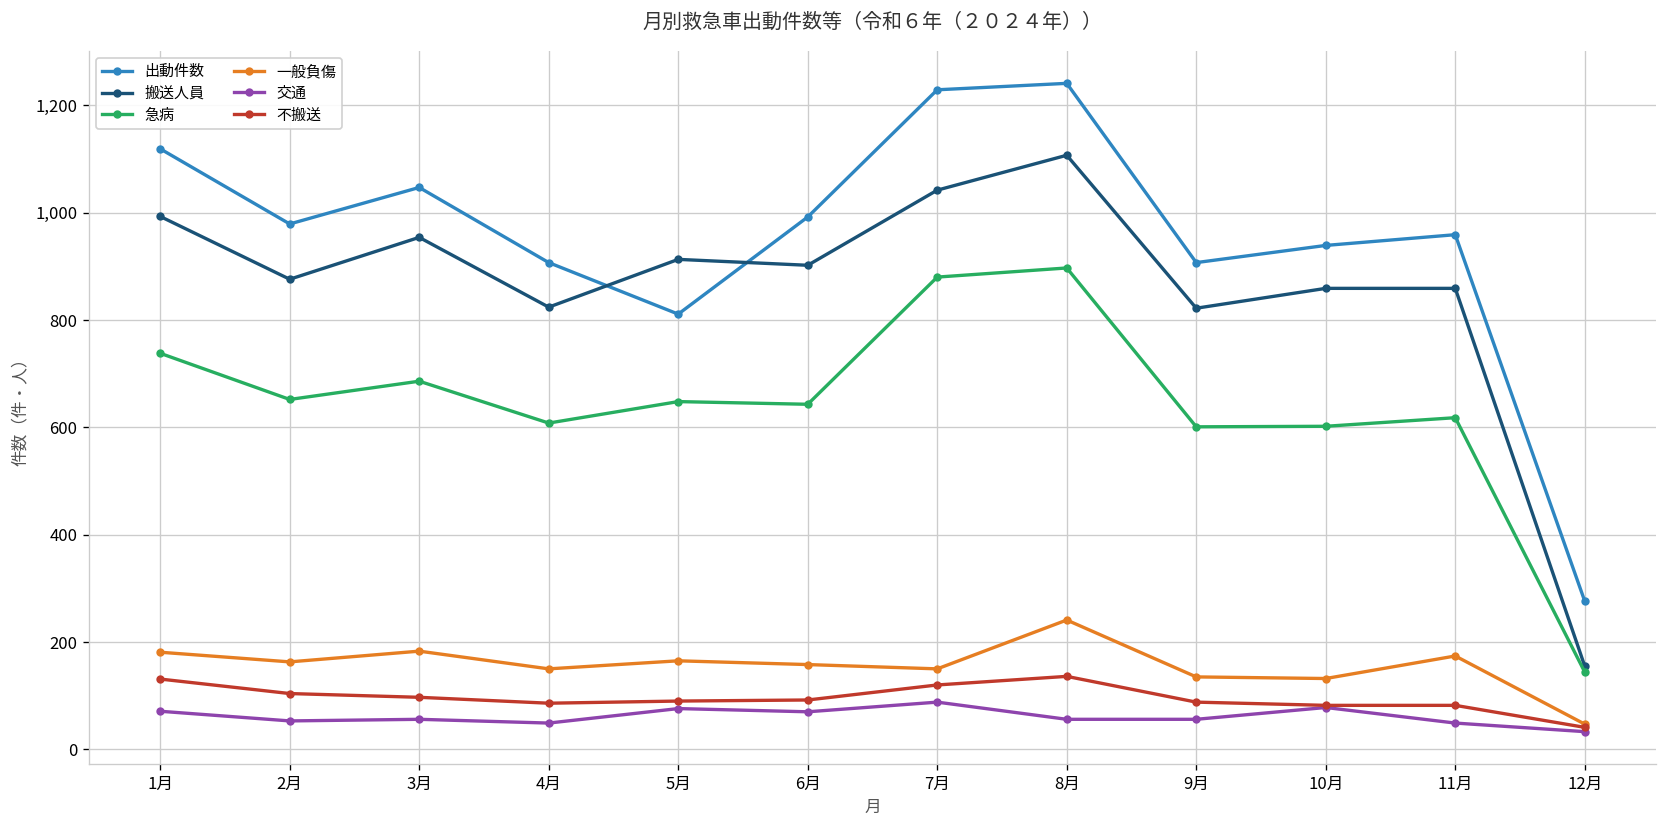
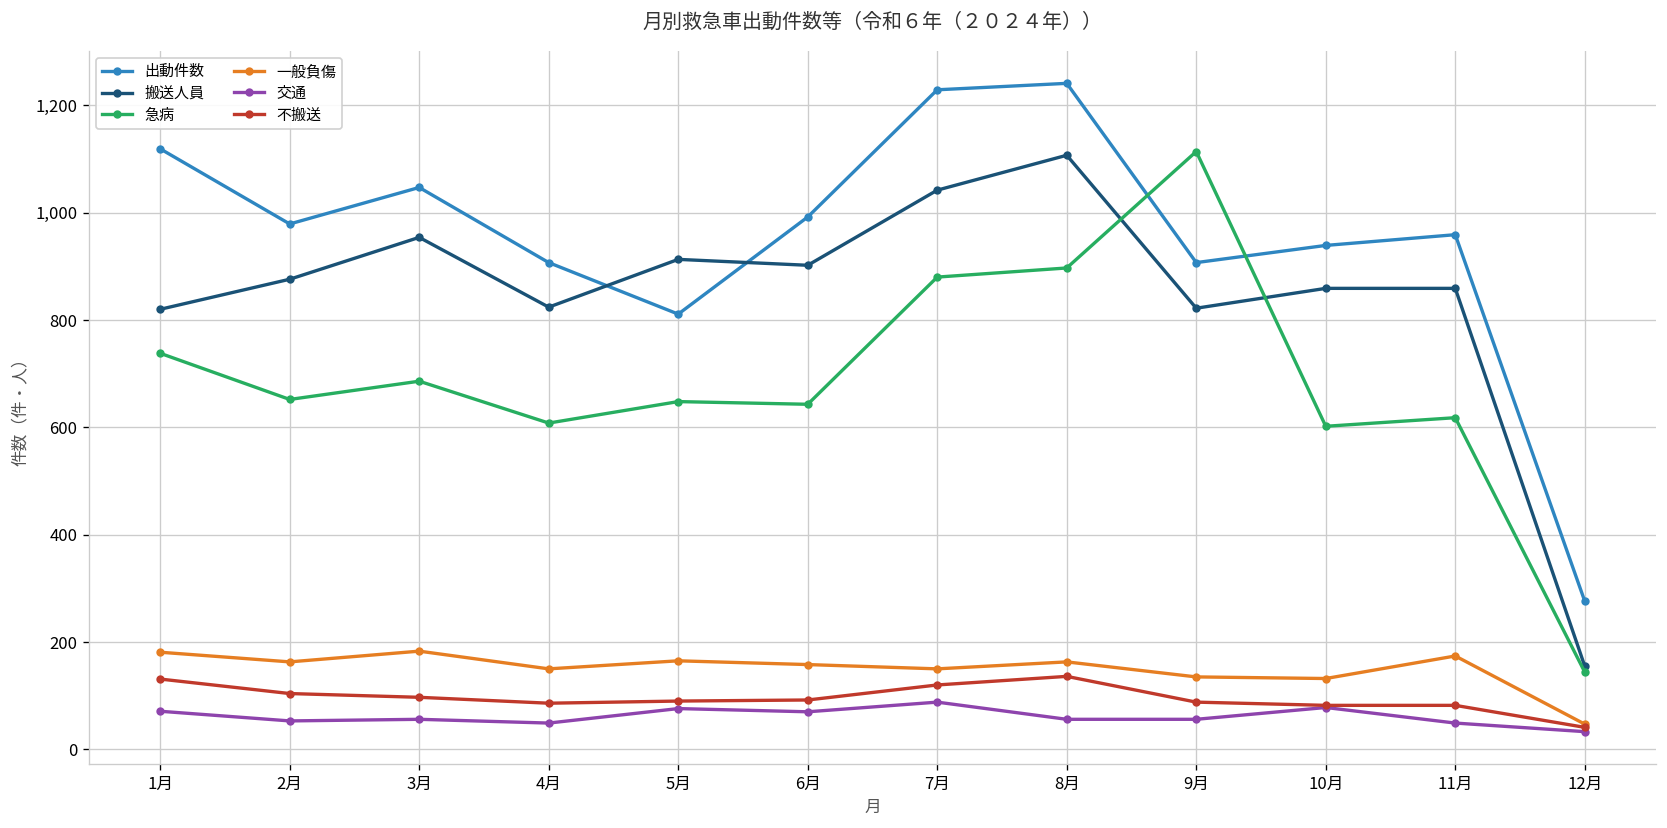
搬送人員, 1月: 990 -> 820
一般負傷, 8月: 240 -> 160
急病, 9月: 600 -> 1,110
